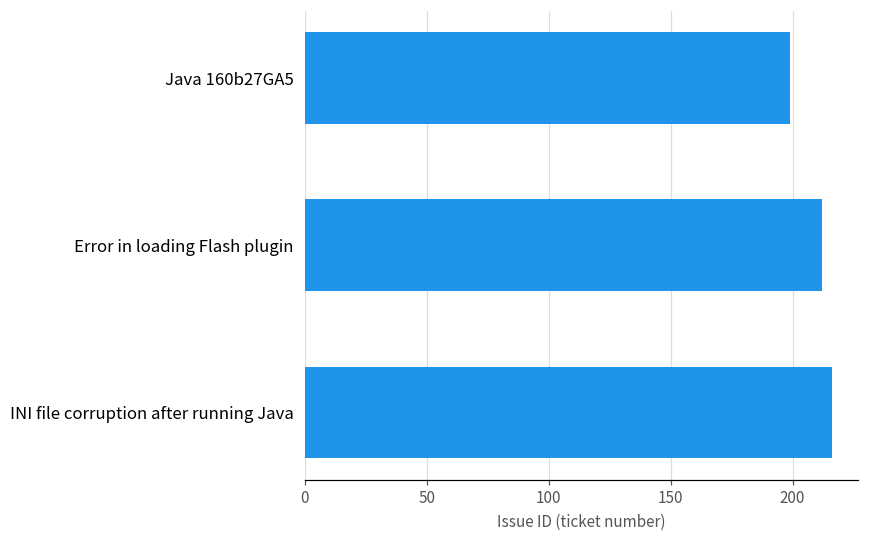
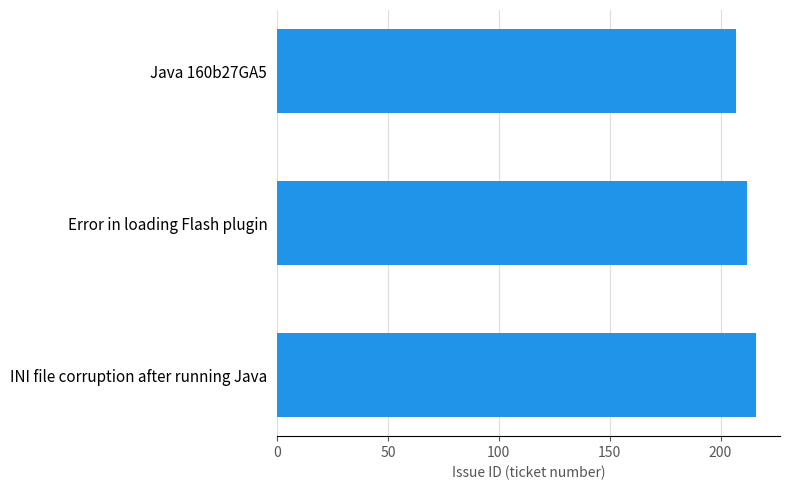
Java 160b27GA5: 199 -> 207
